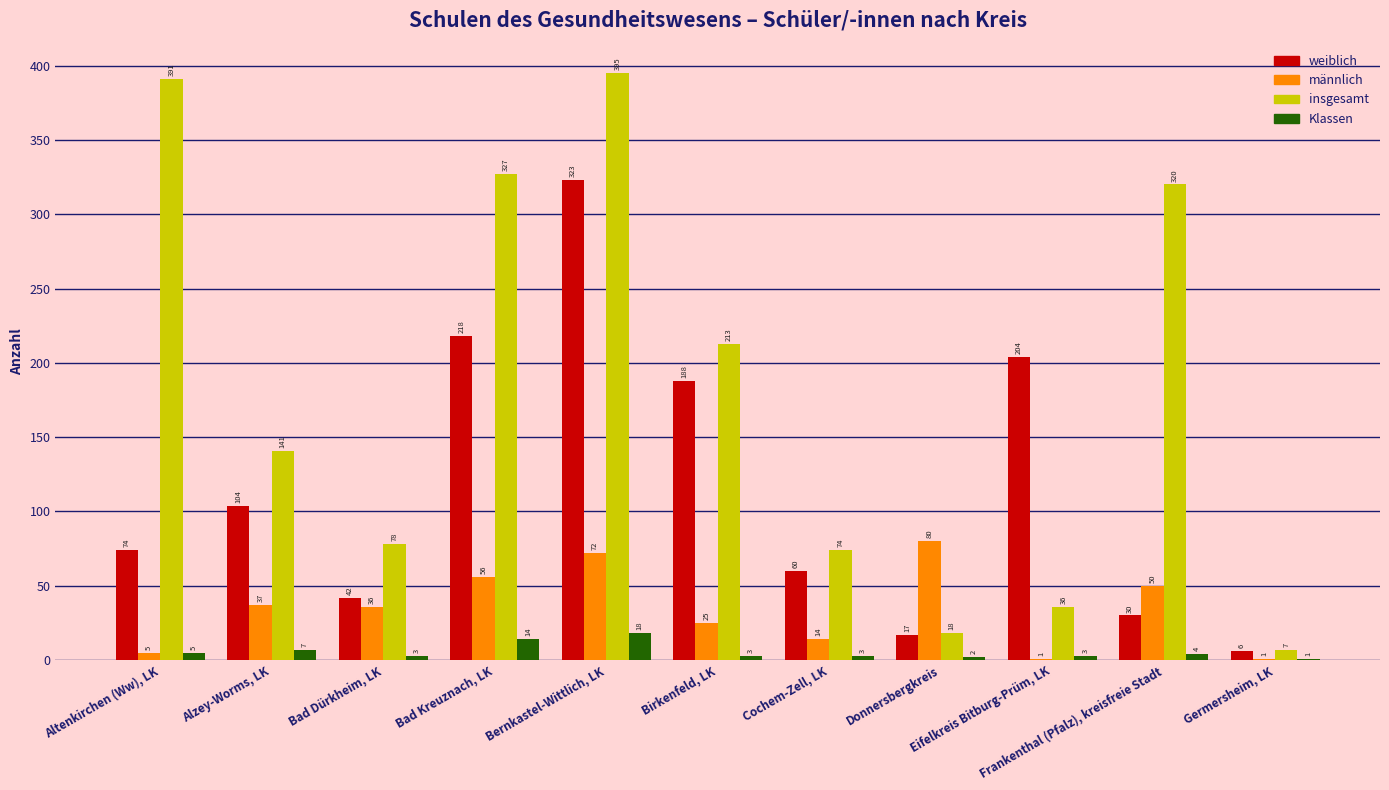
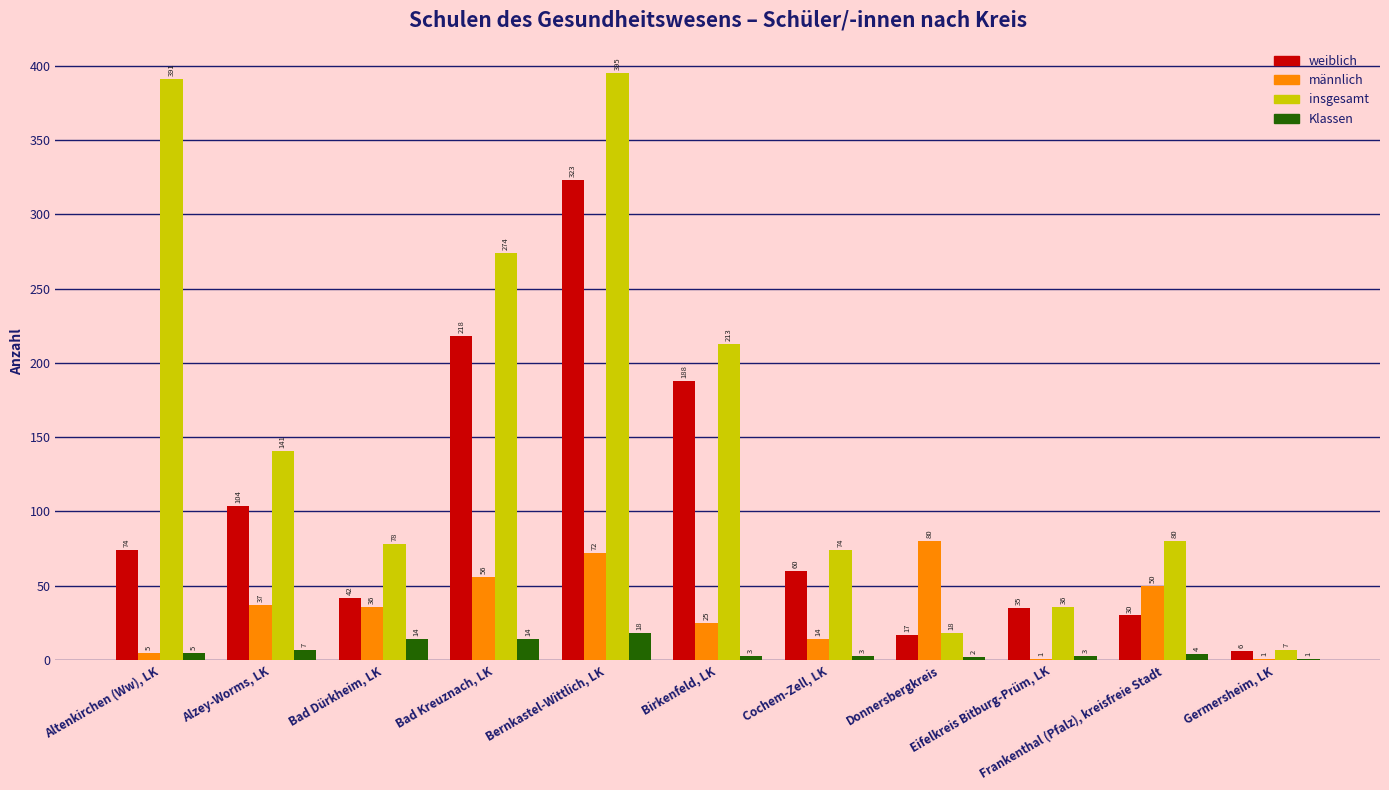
Klassen, Bad Dürkheim, LK: 3 -> 14
insgesamt, Bad Kreuznach, LK: 327 -> 274
weiblich, Eifelkreis Bitburg-Prüm, LK: 204 -> 35
insgesamt, Frankenthal (Pfalz), kreisfreie Stadt: 320 -> 80
